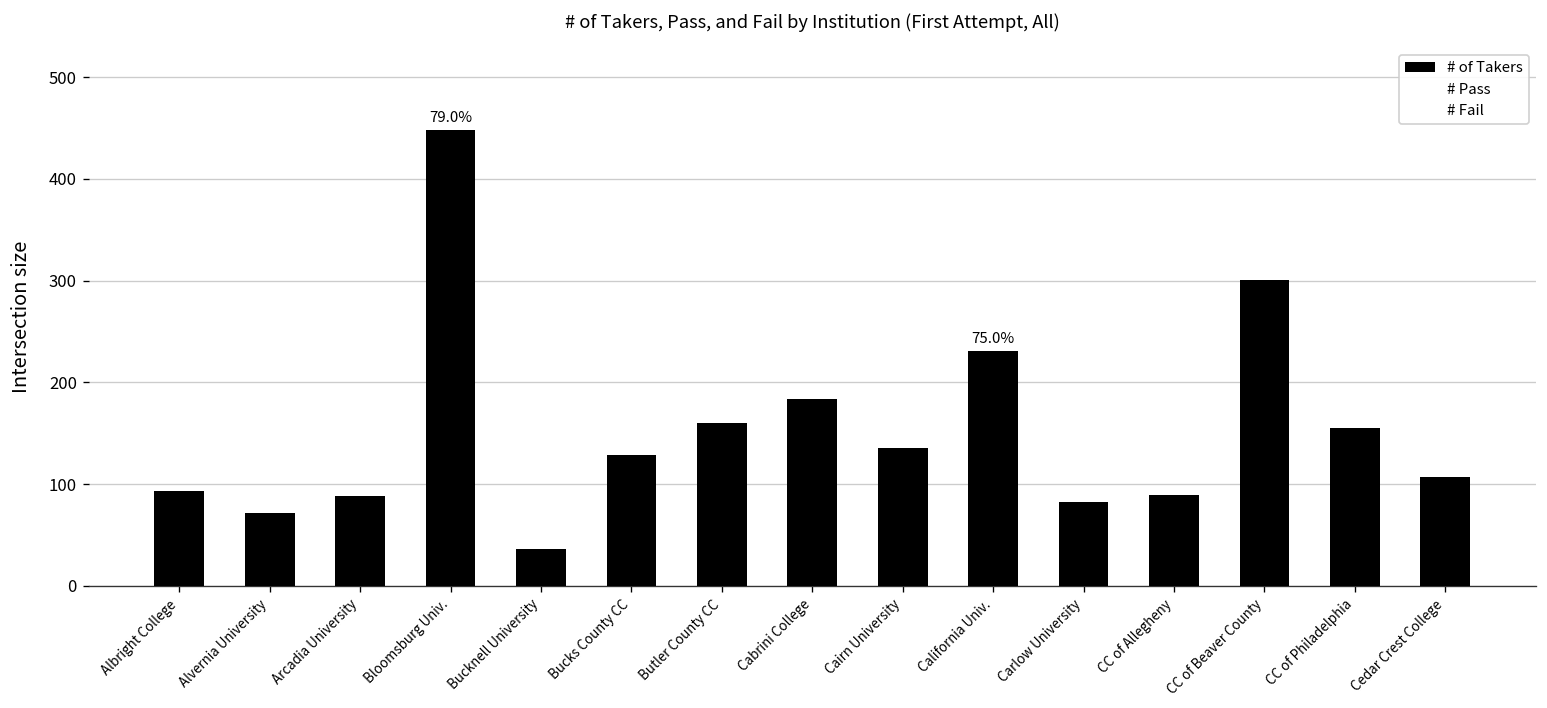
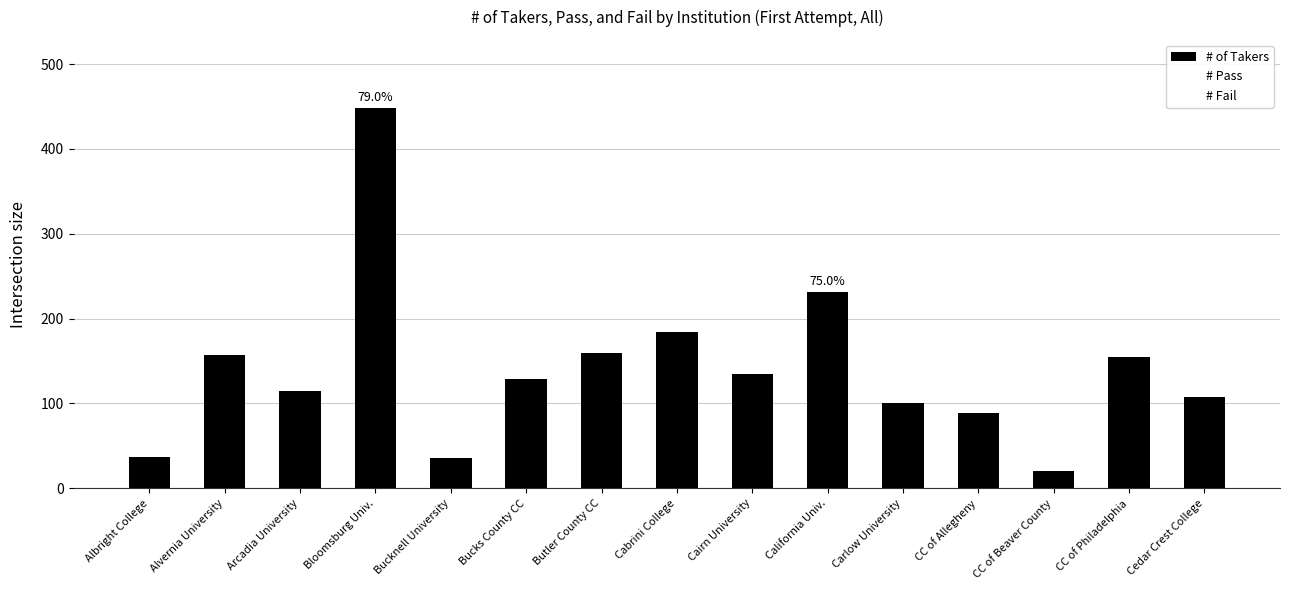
# of Takers, Albright College: 90 -> 40
# of Takers, Alvernia University: 70 -> 160
# of Takers, Arcadia University: 90 -> 120
# of Takers, Carlow University: 80 -> 100
# of Takers, CC of Beaver County: 300 -> 20
